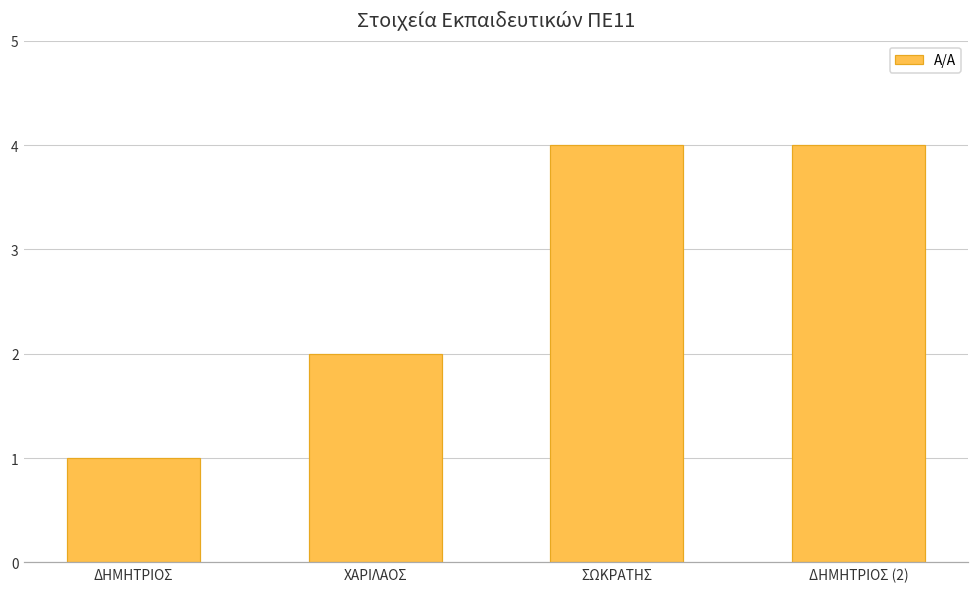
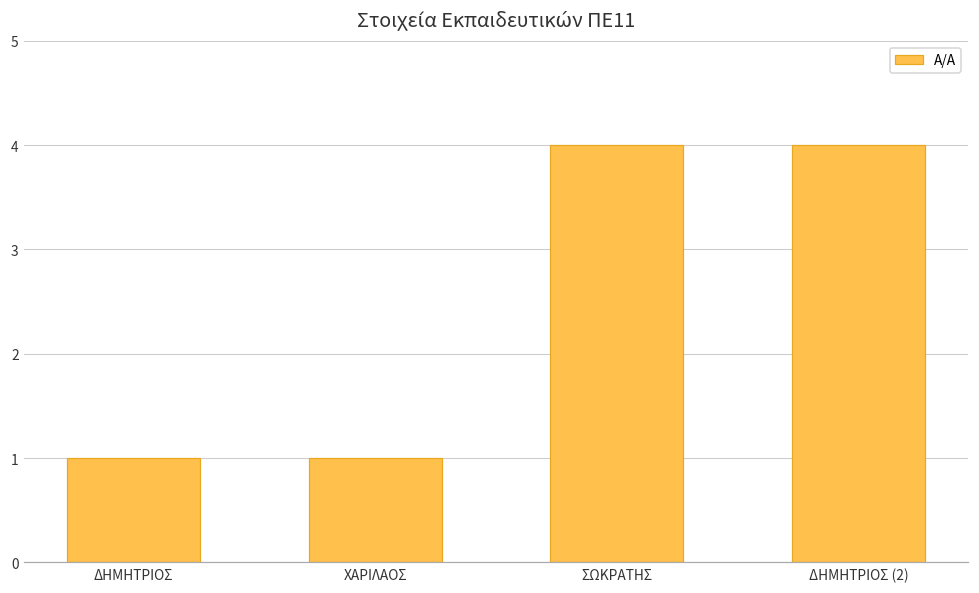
ΧΑΡΙΛΑΟΣ: 2 -> 1
